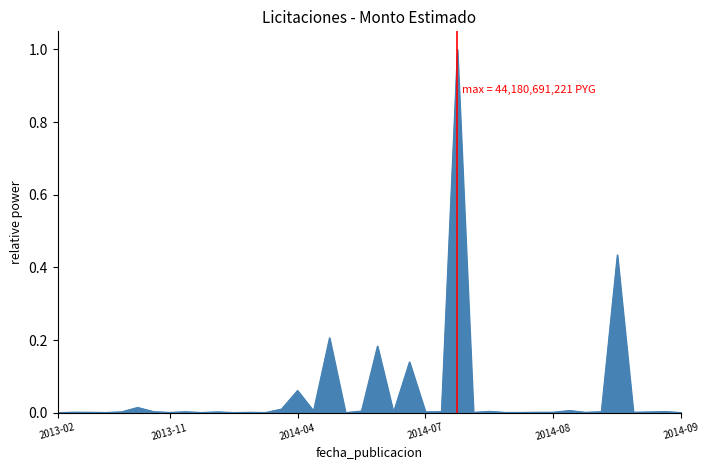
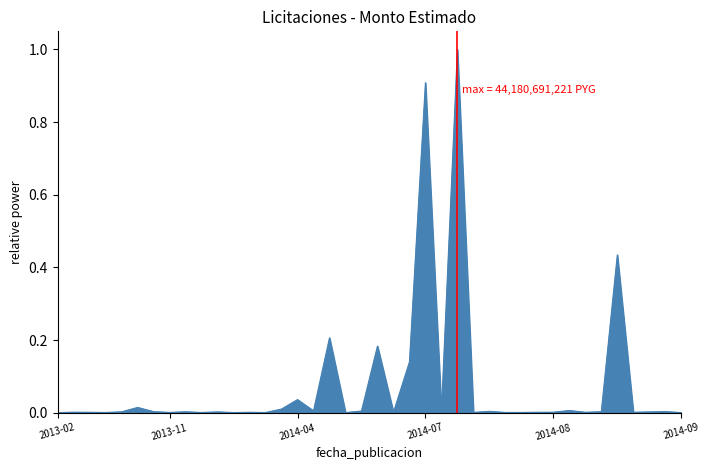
2014-04: 0.06 -> 0.04
2014-07: 0.00 -> 0.91
